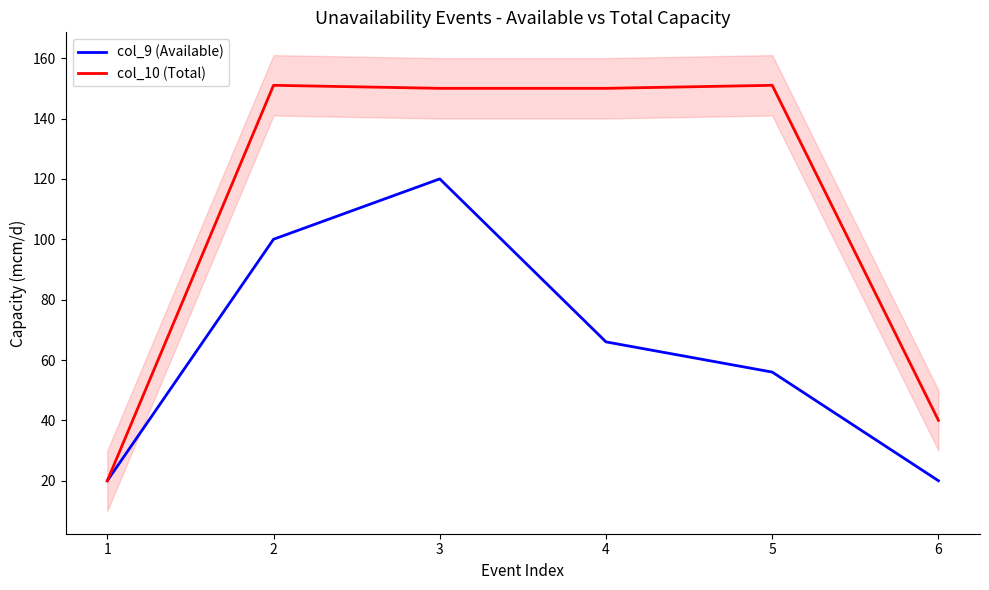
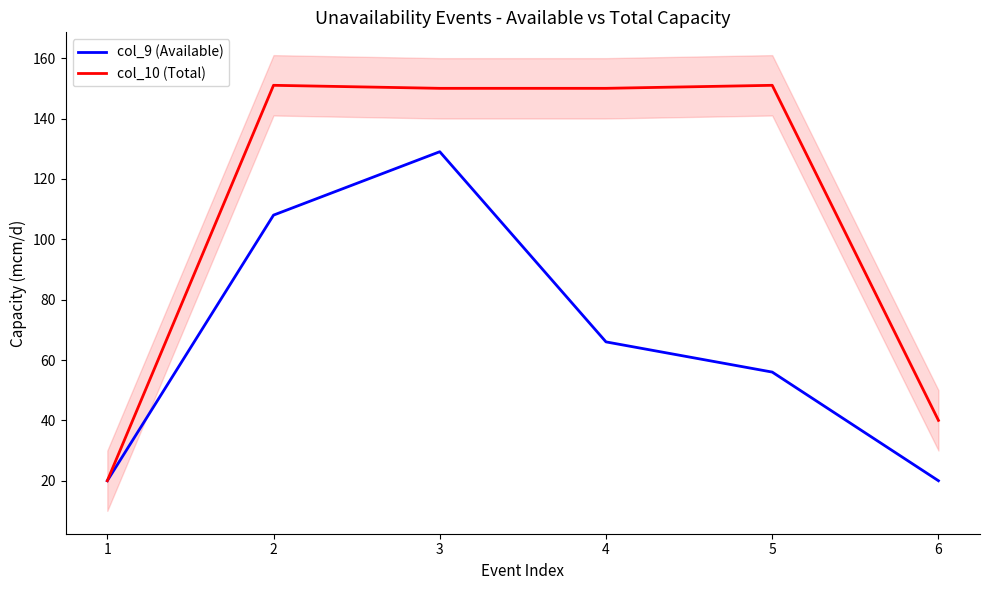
col_9 (Available), 2: 100 -> 108
col_9 (Available), 3: 120 -> 129
